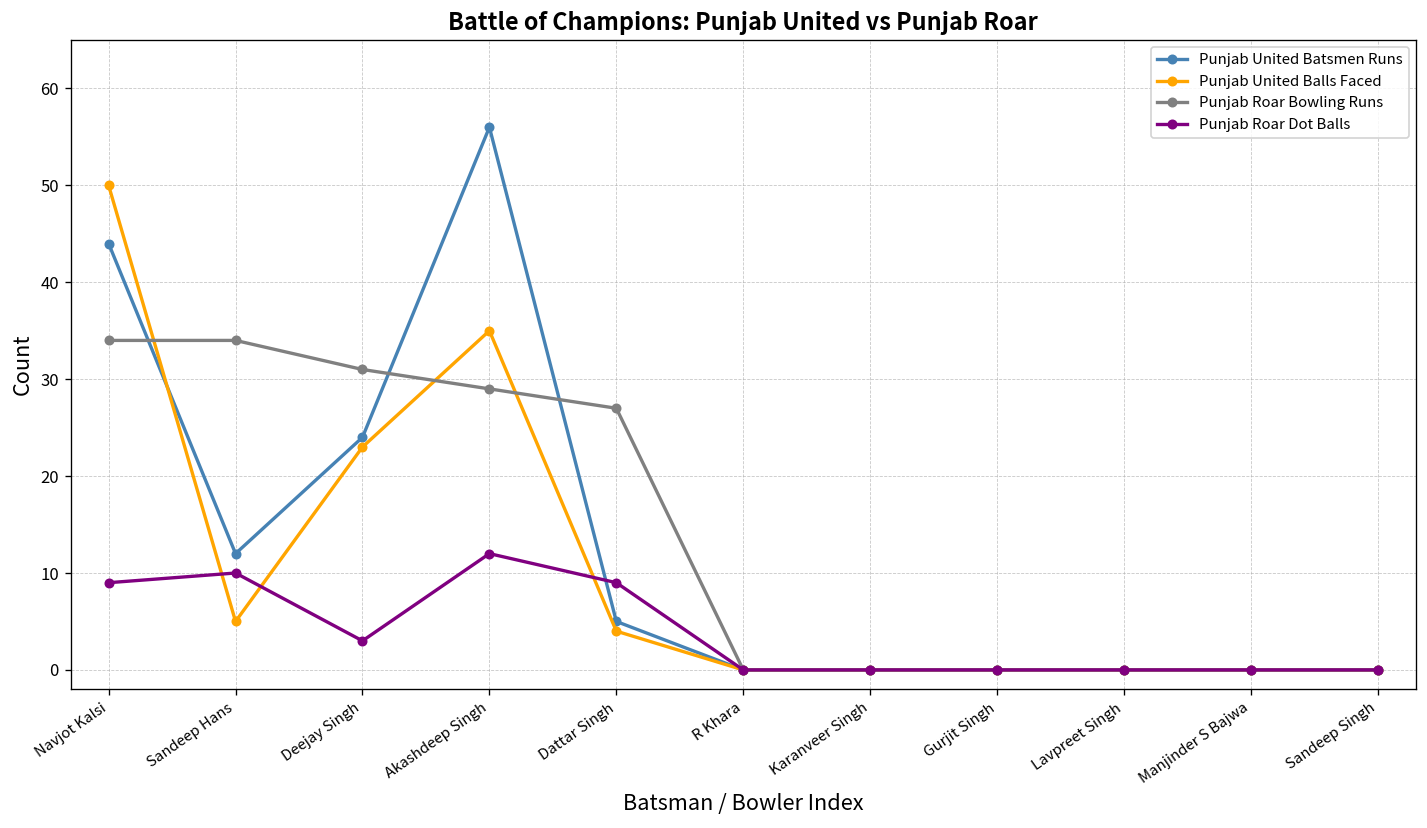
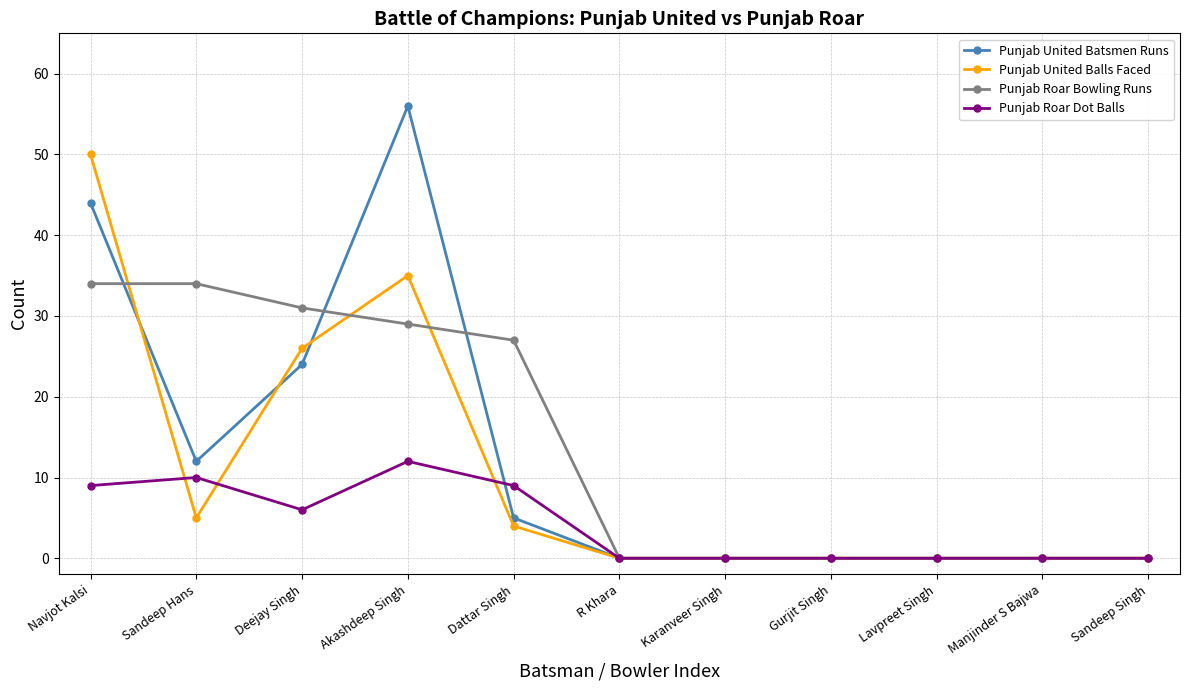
Punjab United Balls Faced, Deejay Singh: 23 -> 26
Punjab Roar Dot Balls, Deejay Singh: 3 -> 6
